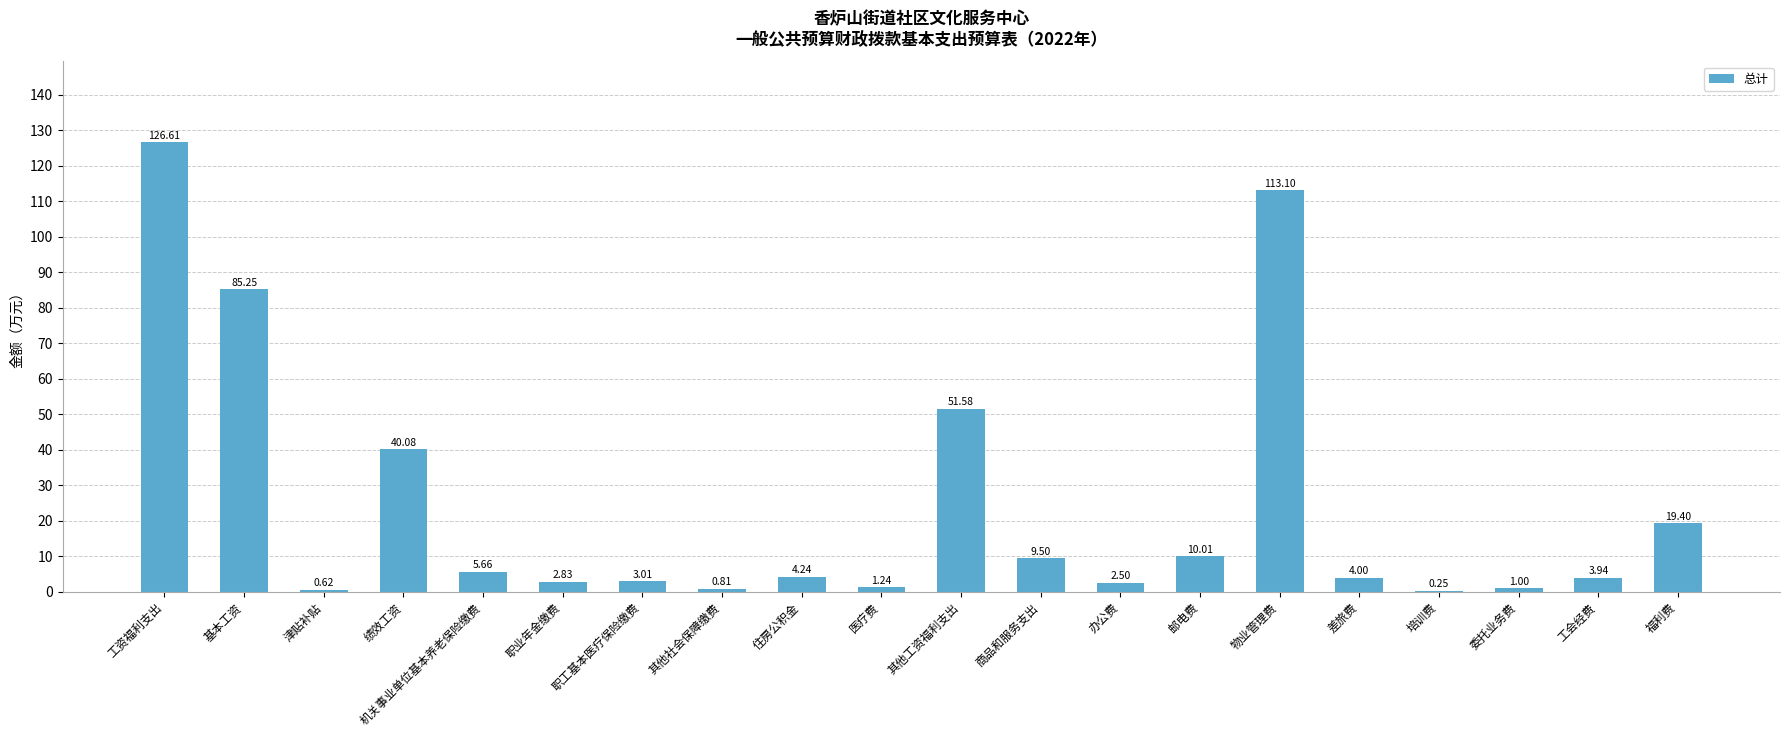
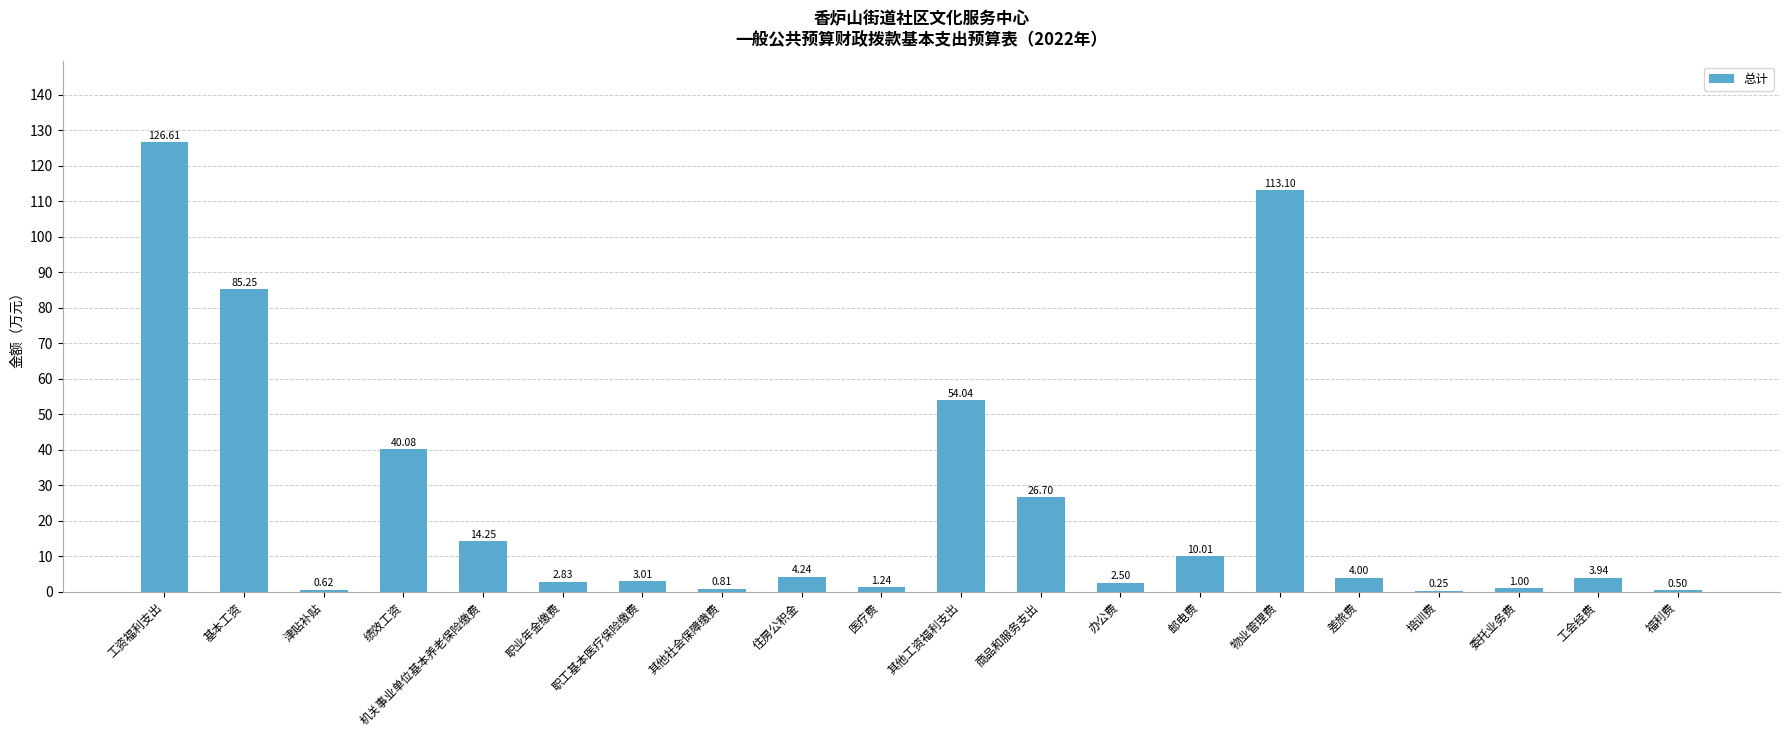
机关事业单位基本养老保险缴费: 5.66 -> 14.25
其他工资福利支出: 51.58 -> 54.04
商品和服务支出: 9.50 -> 26.70
福利费: 19.40 -> 0.50
